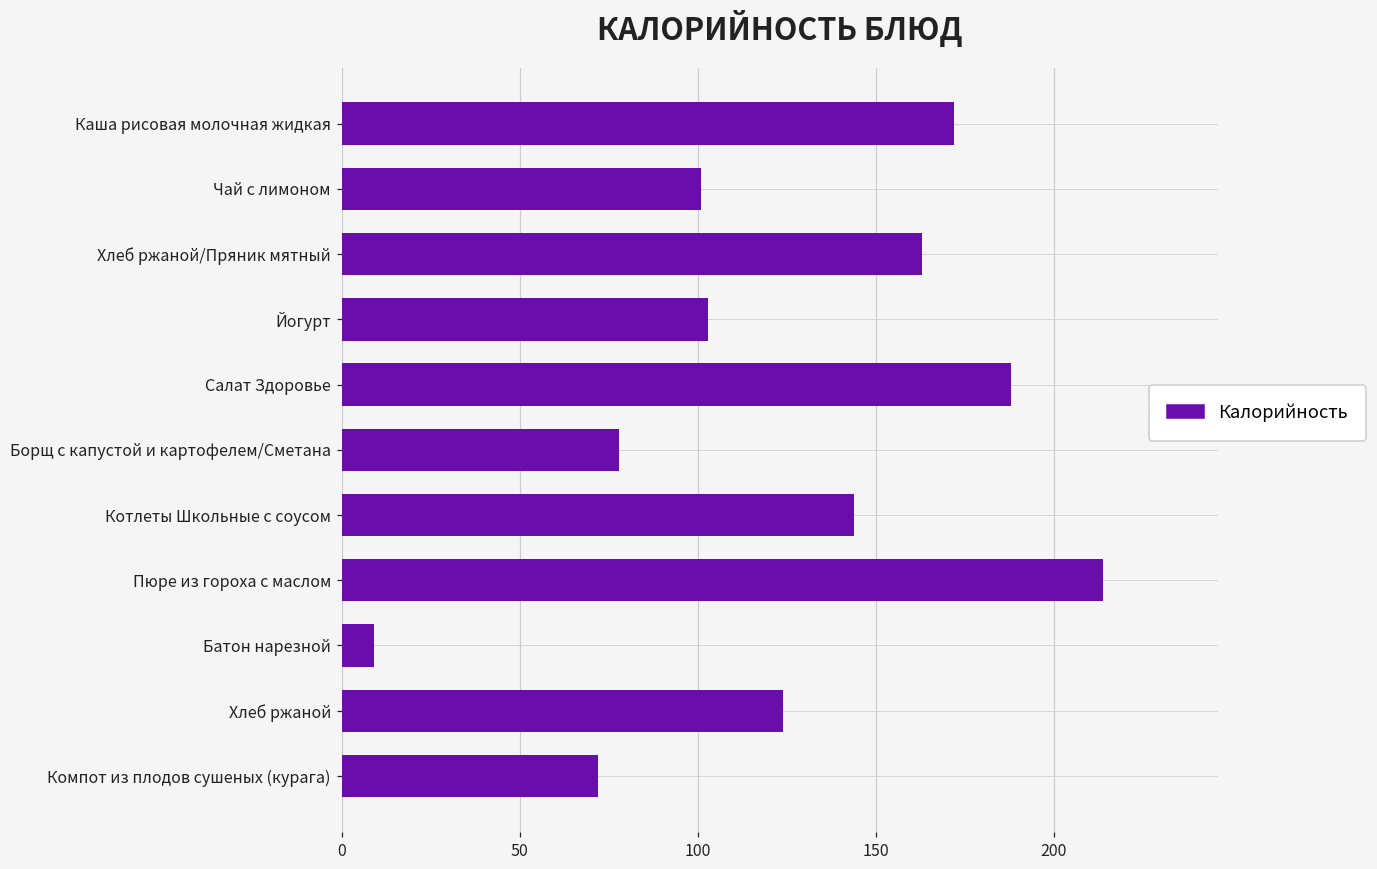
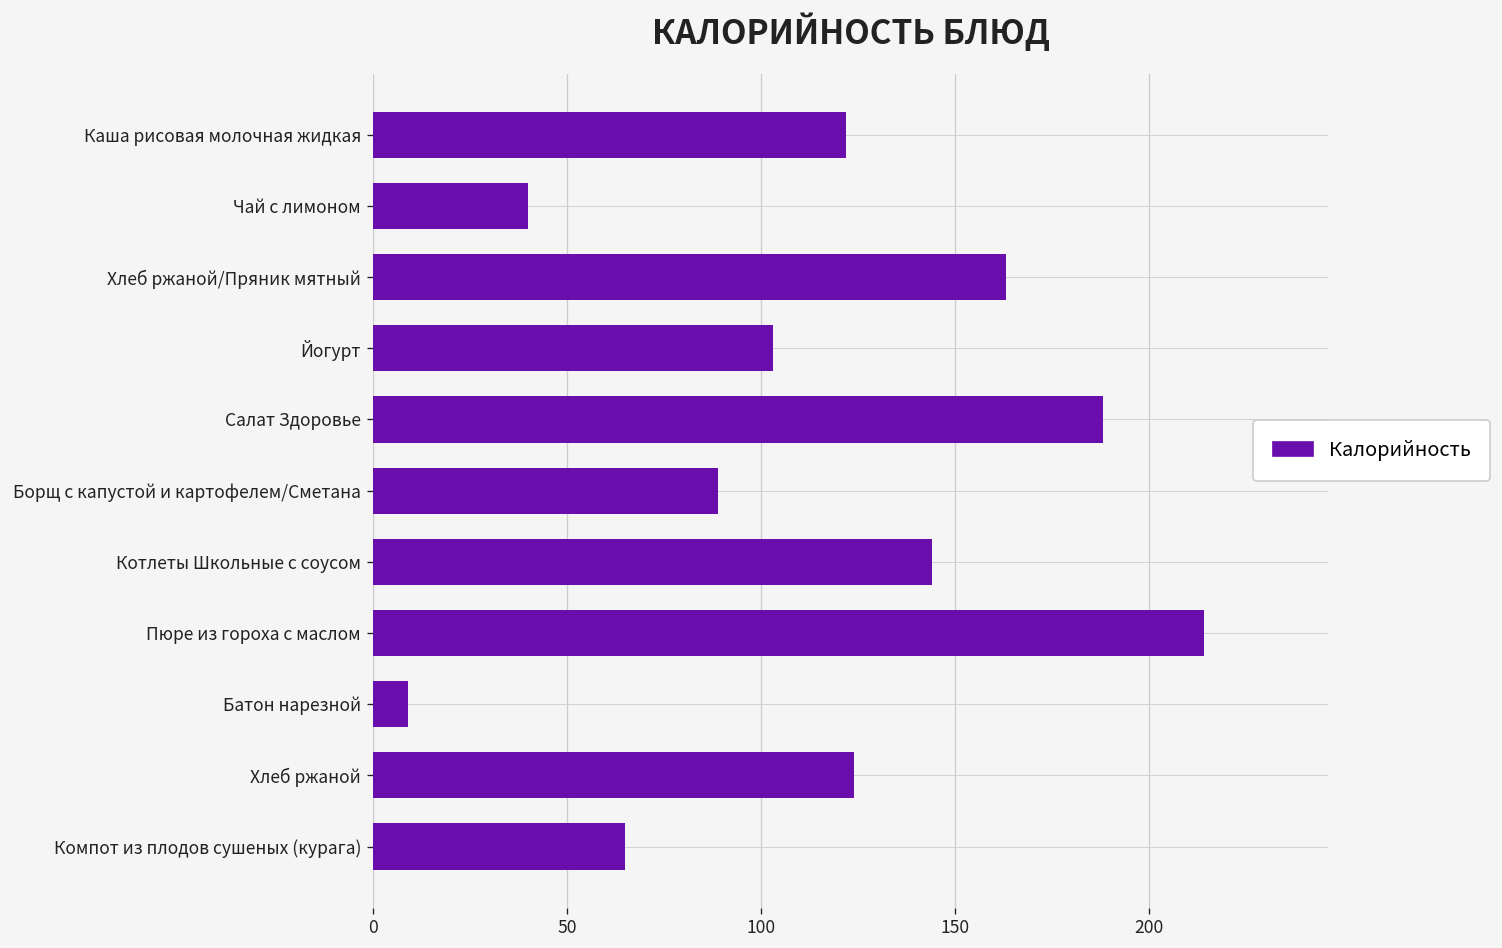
Каша рисовая молочная жидкая: 172 -> 122
Чай с лимоном: 101 -> 40
Борщ с капустой и картофелем/Сметана: 78 -> 89
Компот из плодов сушеных (курага): 72 -> 65
